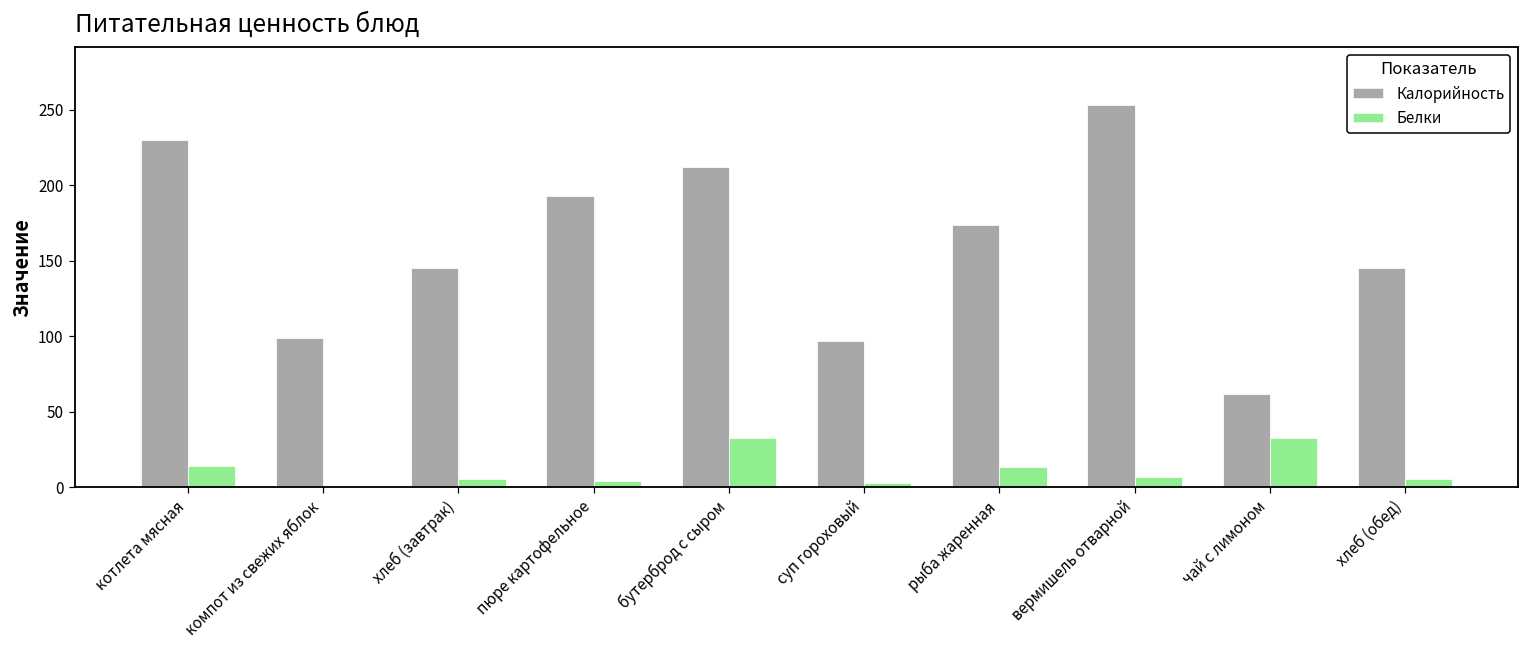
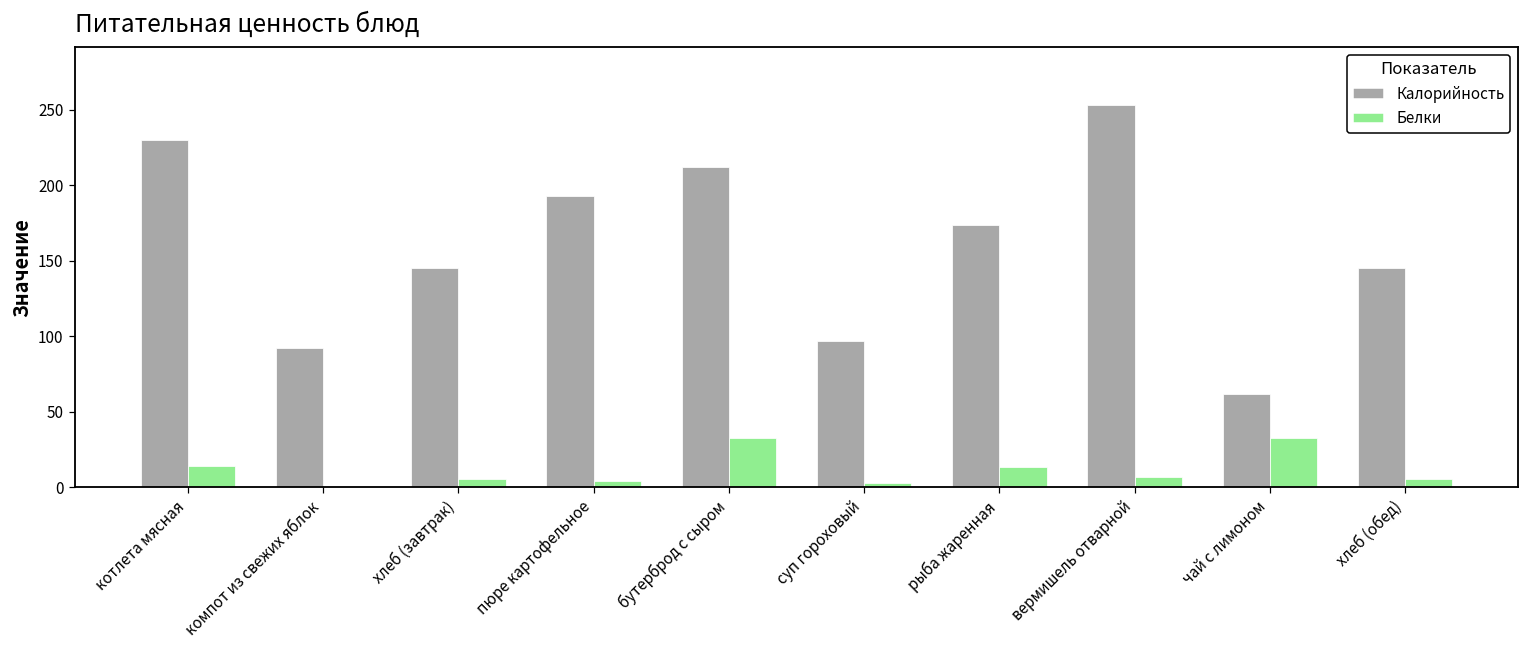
Калорийность, компот из свежих яблок: 99 -> 92
